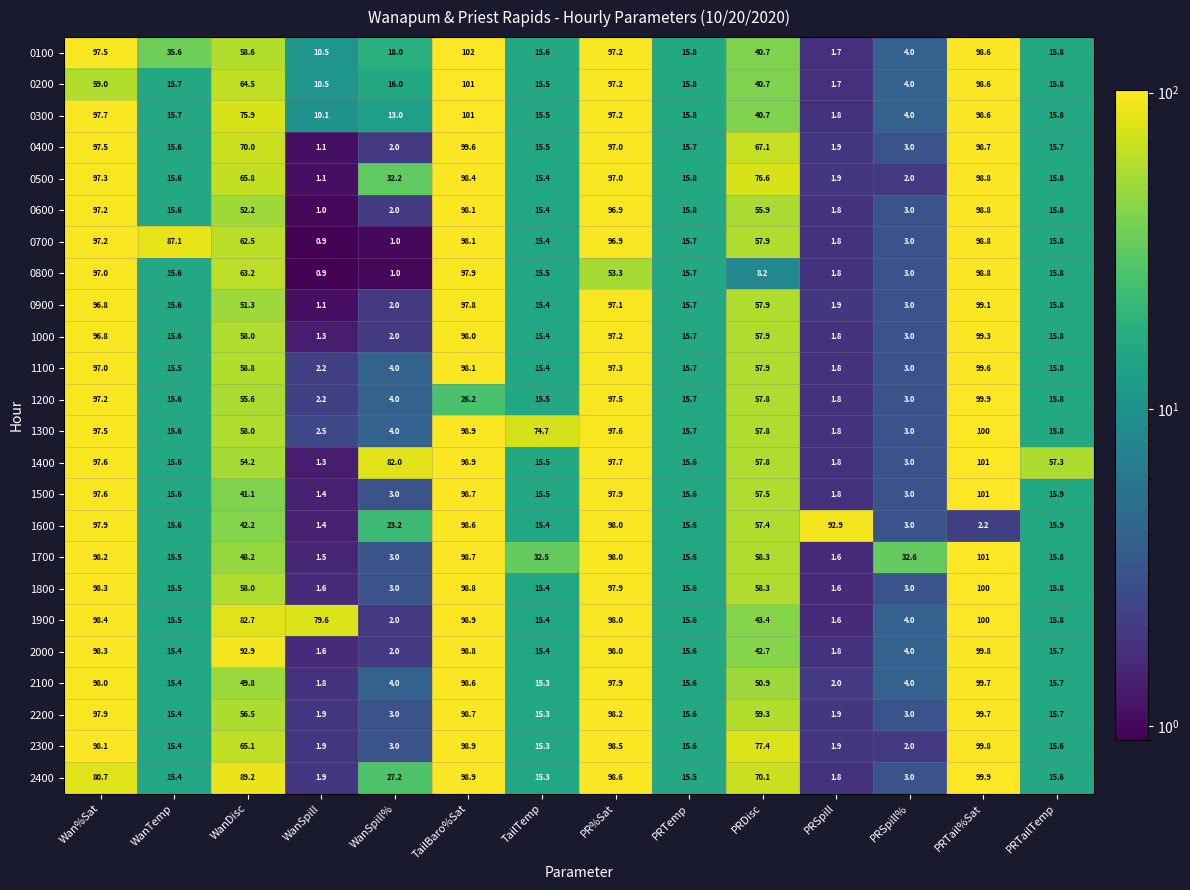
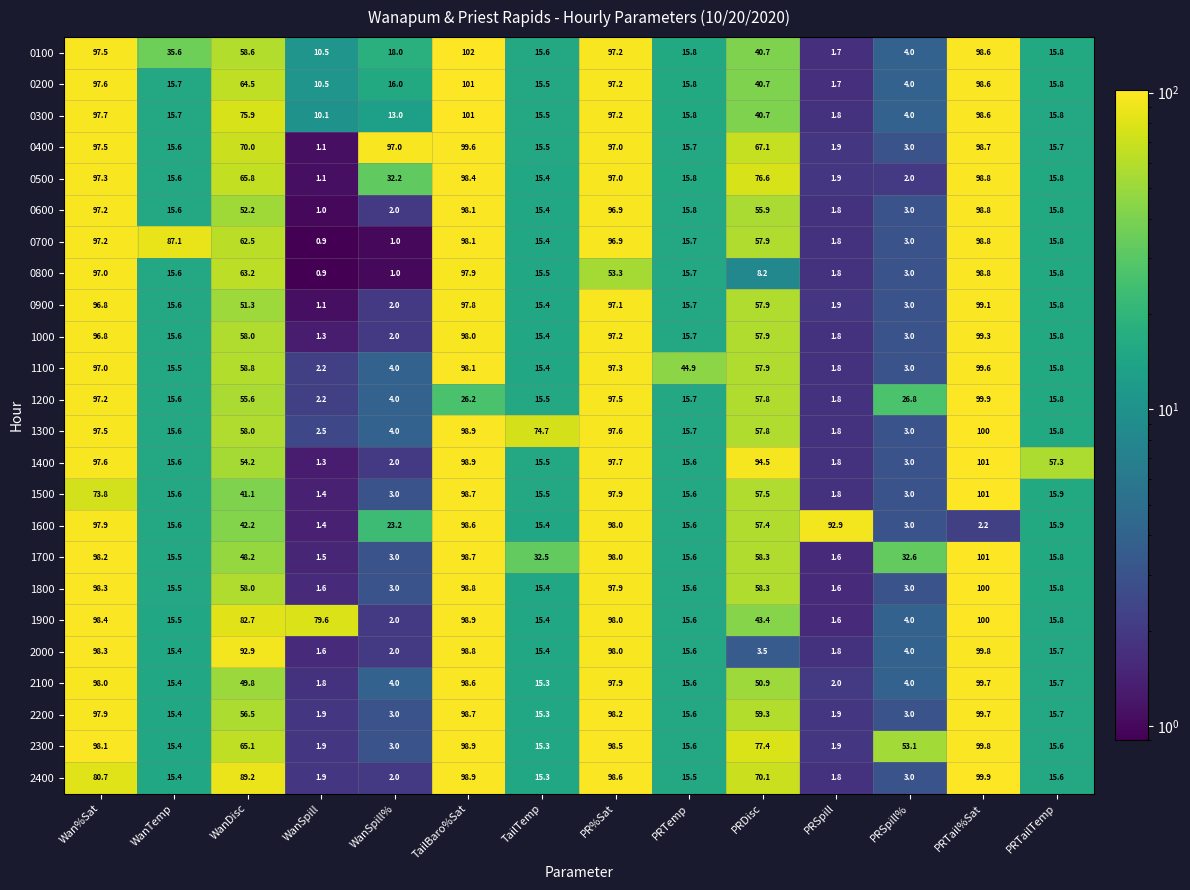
0200, Wan%Sat: 59.0 -> 97.6
0400, WanSpill%: 2.0 -> 97.0
1100, PRTemp: 15.7 -> 44.9
1200, PRSpill%: 3.0 -> 26.8
1400, WanSpill%: 82.0 -> 2.0
1400, PRDisc: 57.8 -> 94.5
1500, Wan%Sat: 97.6 -> 73.8
2000, PRDisc: 42.7 -> 3.5
2300, PRSpill%: 2.0 -> 53.1
2400, WanSpill%: 27.2 -> 2.0
